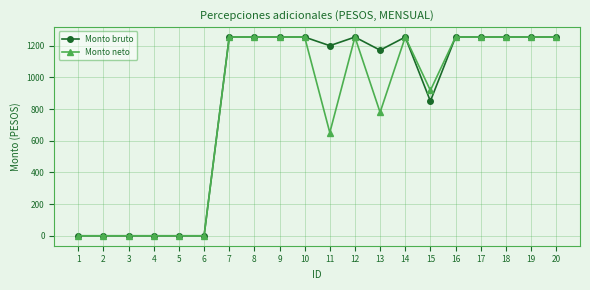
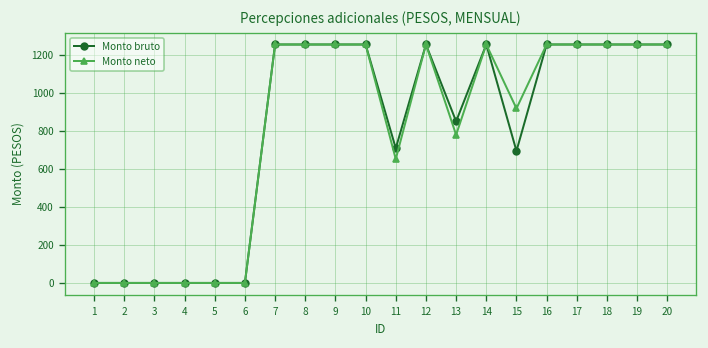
Monto bruto, 11: 1200 -> 710
Monto bruto, 13: 1170 -> 850
Monto bruto, 15: 850 -> 690
